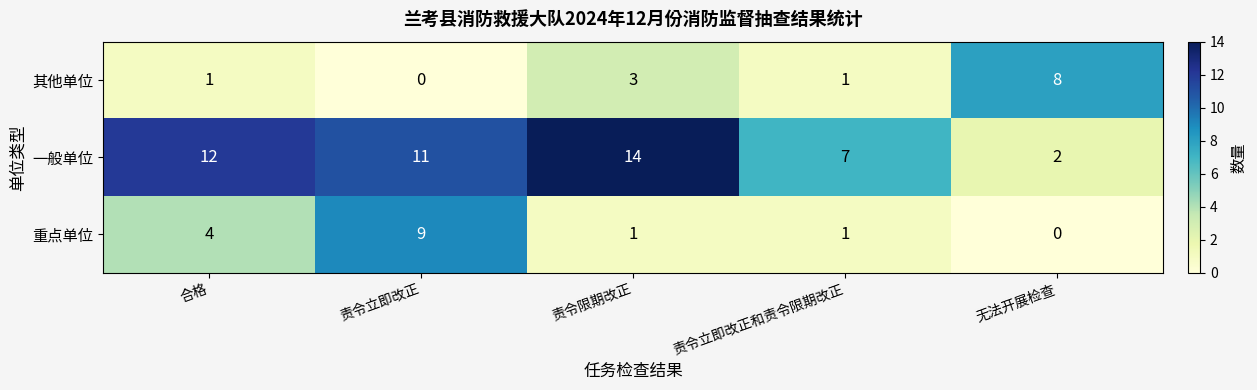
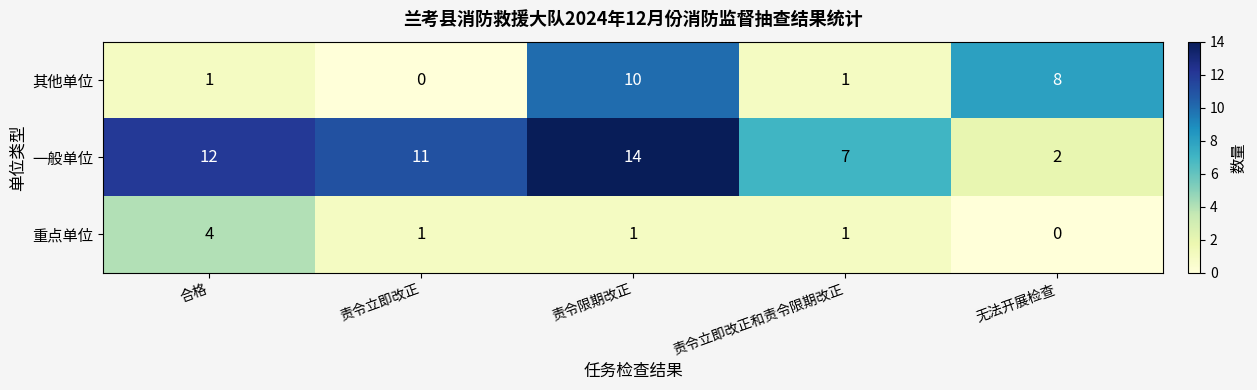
其他单位, 责令限期改正: 3 -> 10
重点单位, 责令立即改正: 9 -> 1
